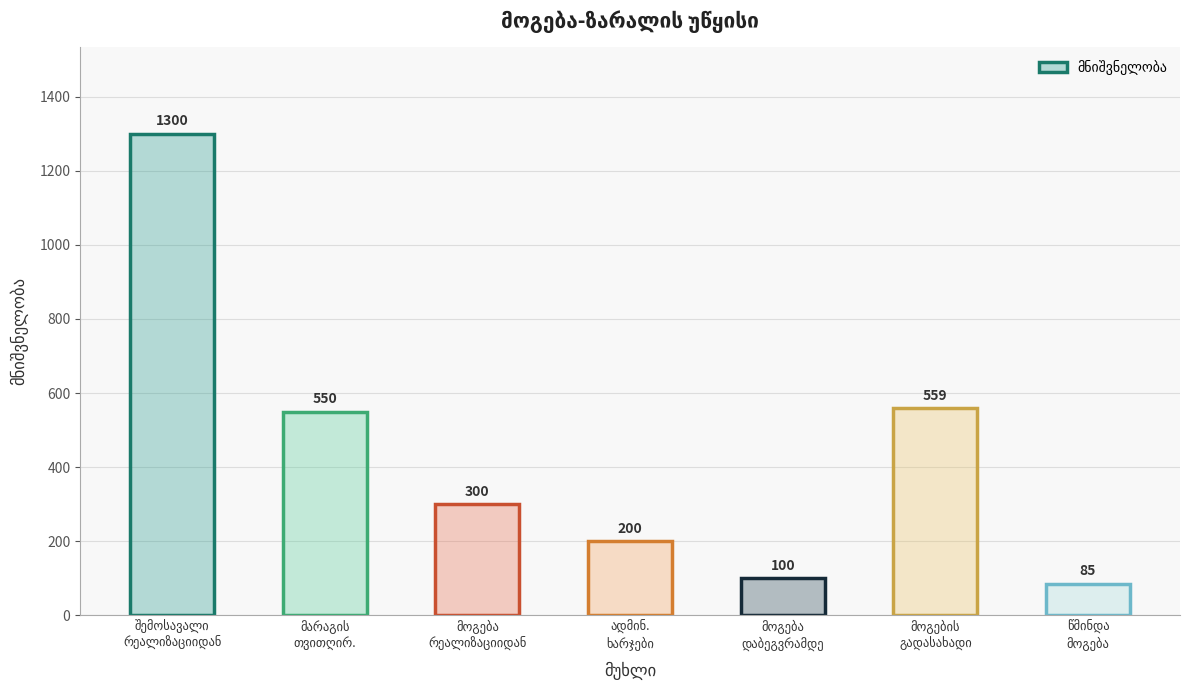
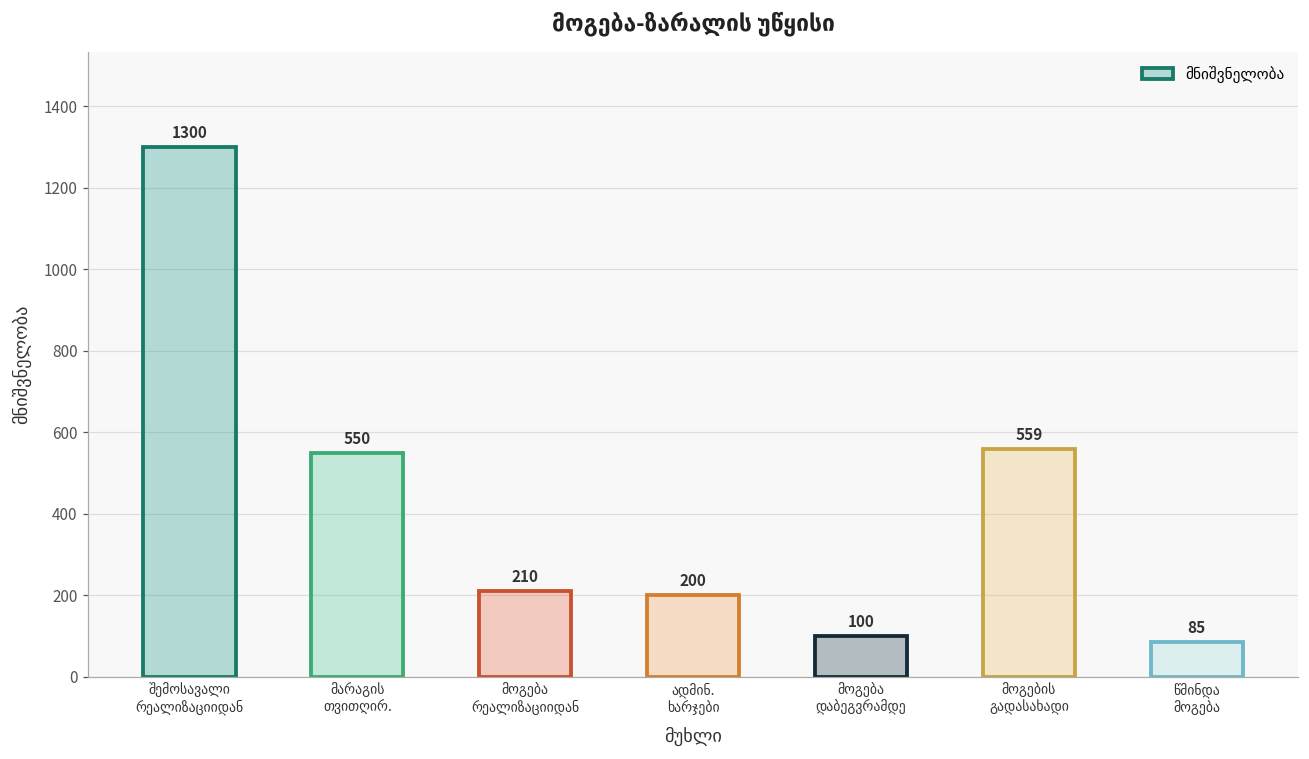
მოგება რეალიზაციიდან: 300 -> 210
